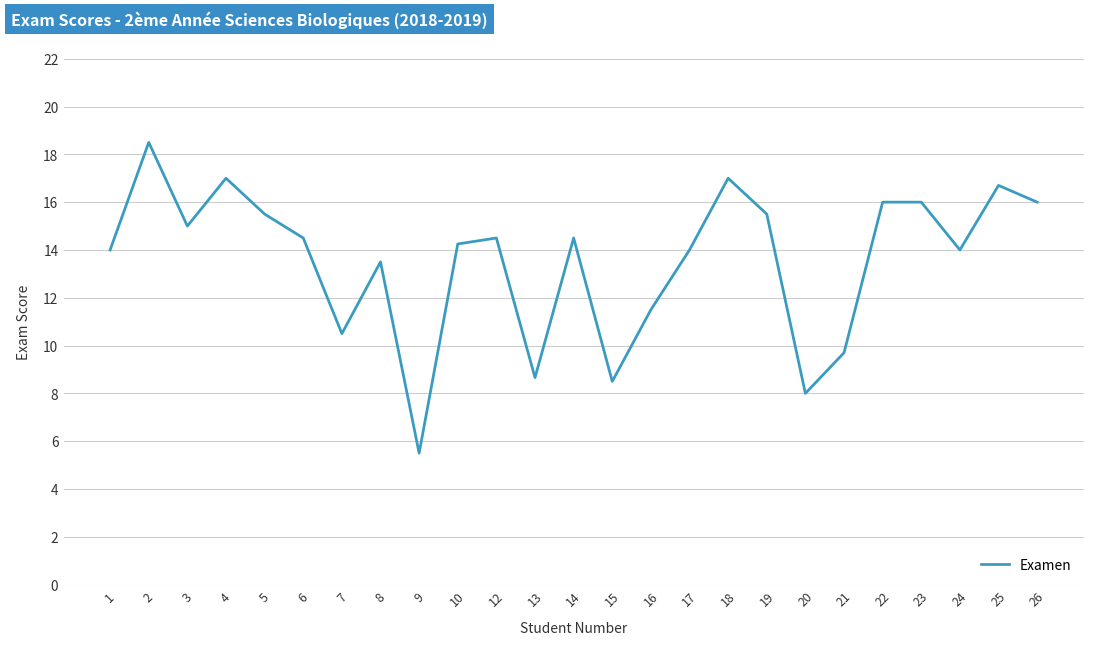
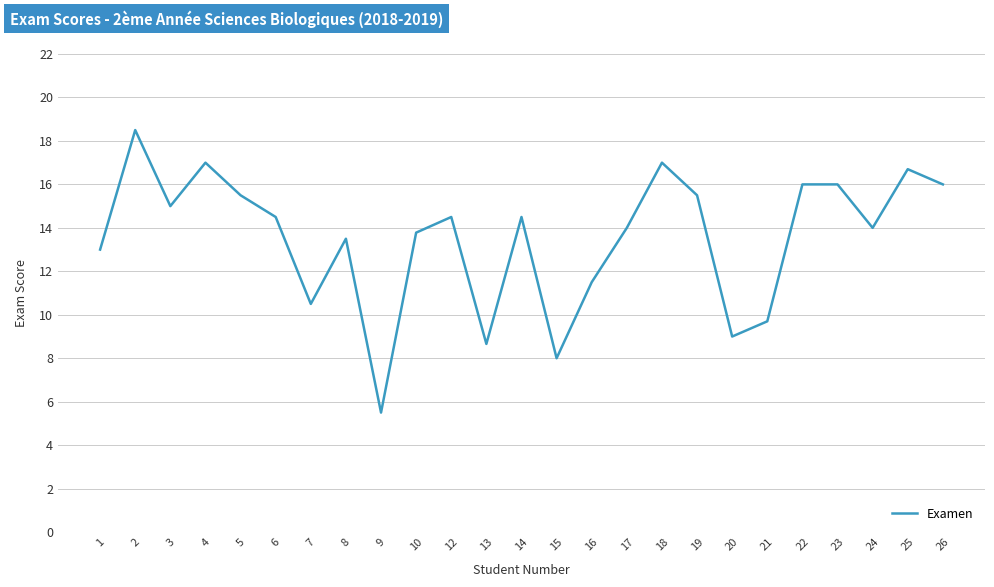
1: 14 -> 13
10: 14.3 -> 13.8
15: 8.5 -> 8.0
20: 8 -> 9
